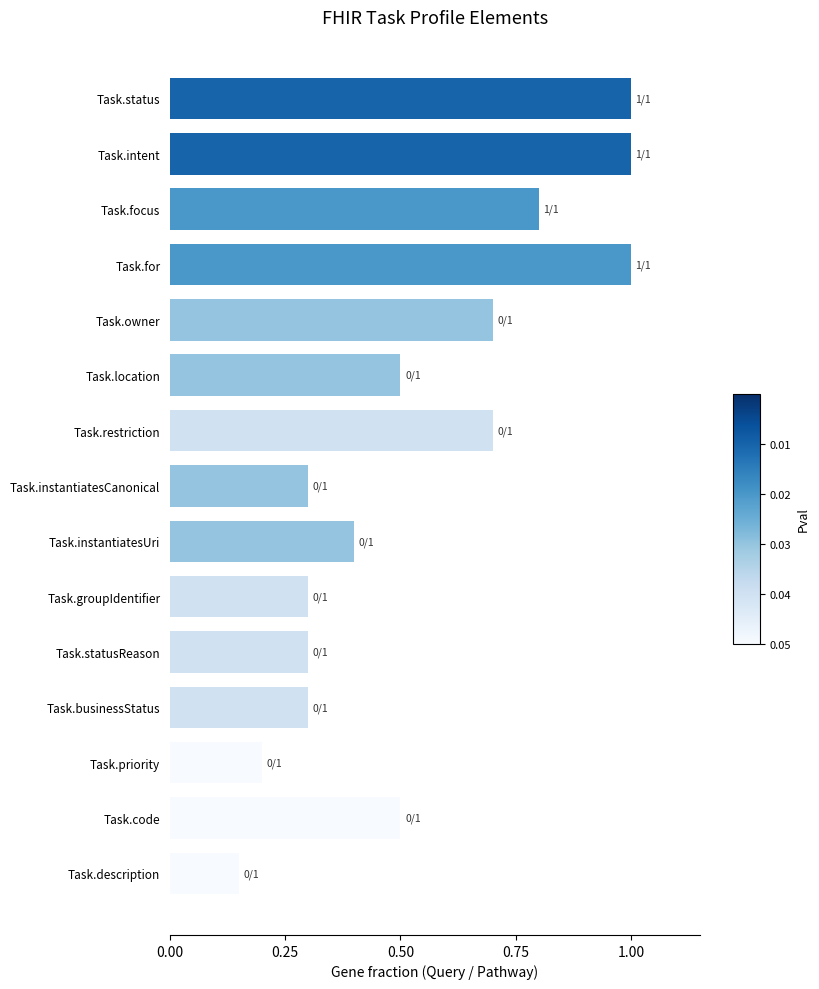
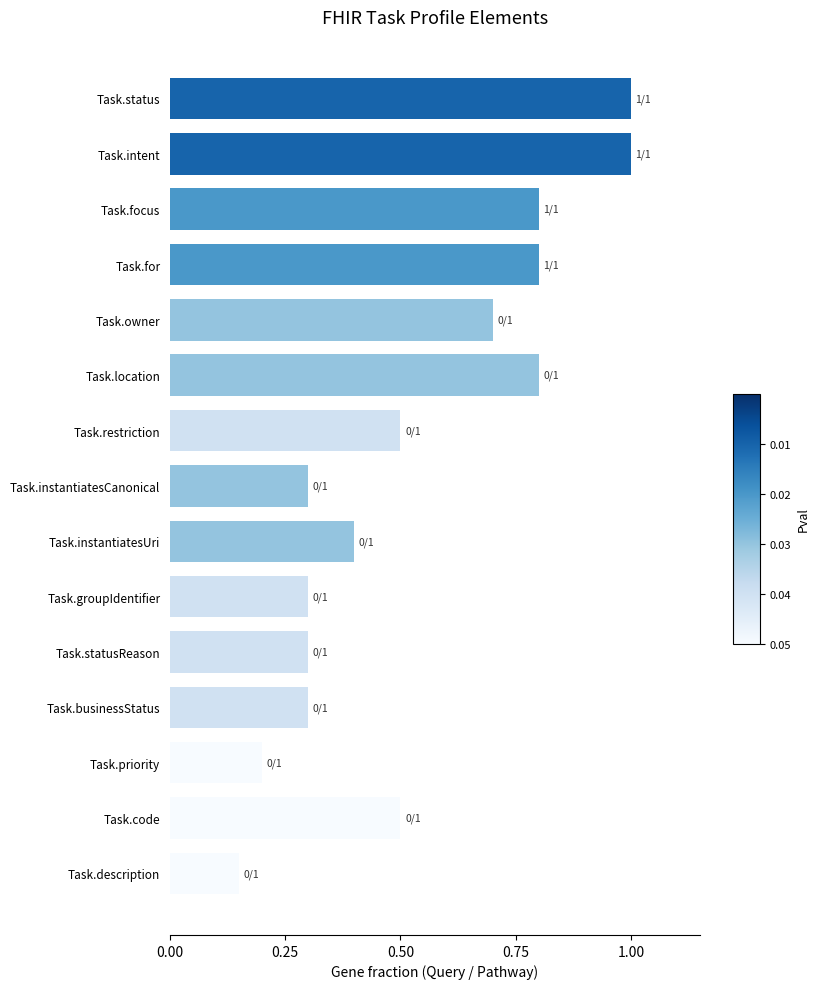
Task.for: 1.0 -> 0.8
Task.location: 0.5 -> 0.8
Task.restriction: 0.7 -> 0.5
